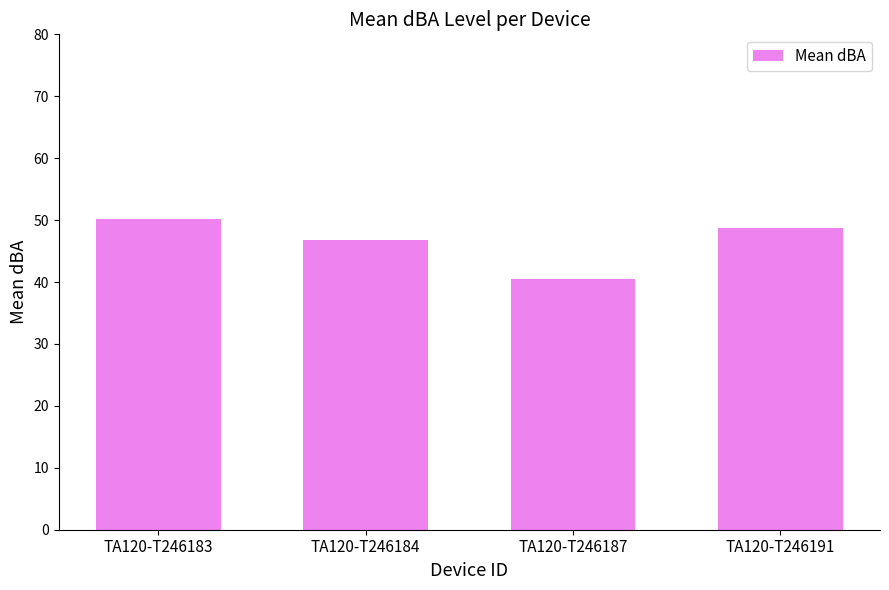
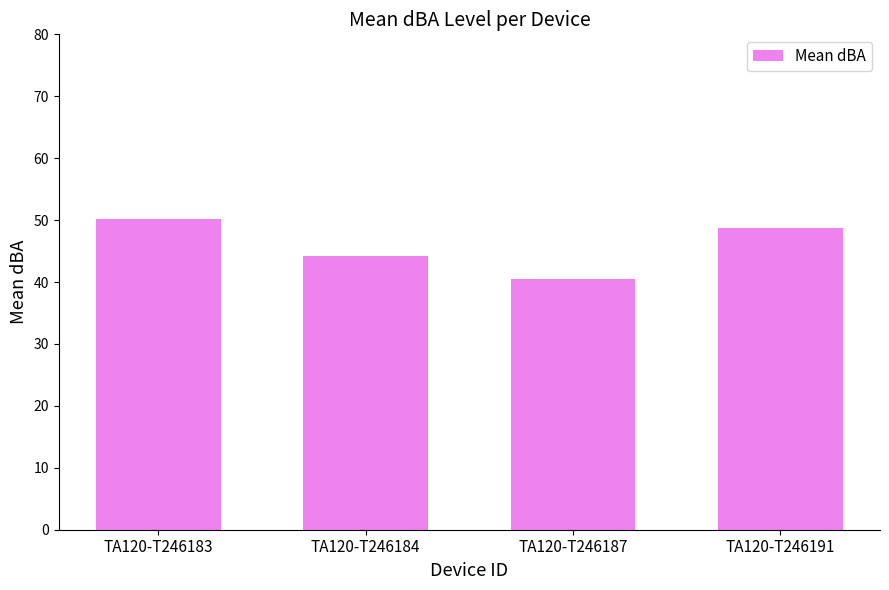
TA120-T246184: 47 -> 44
